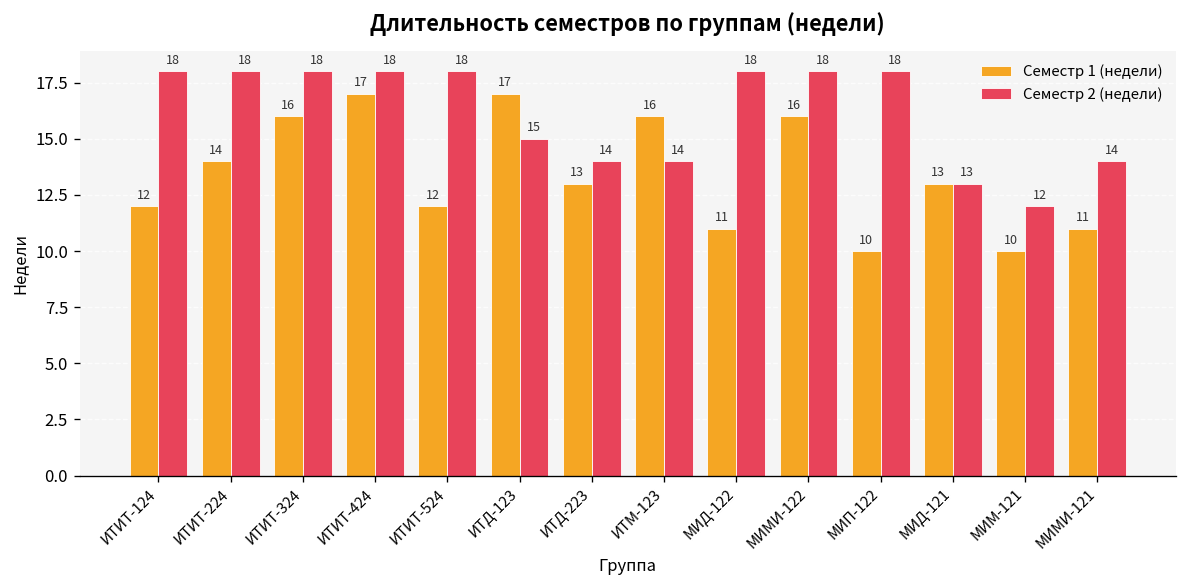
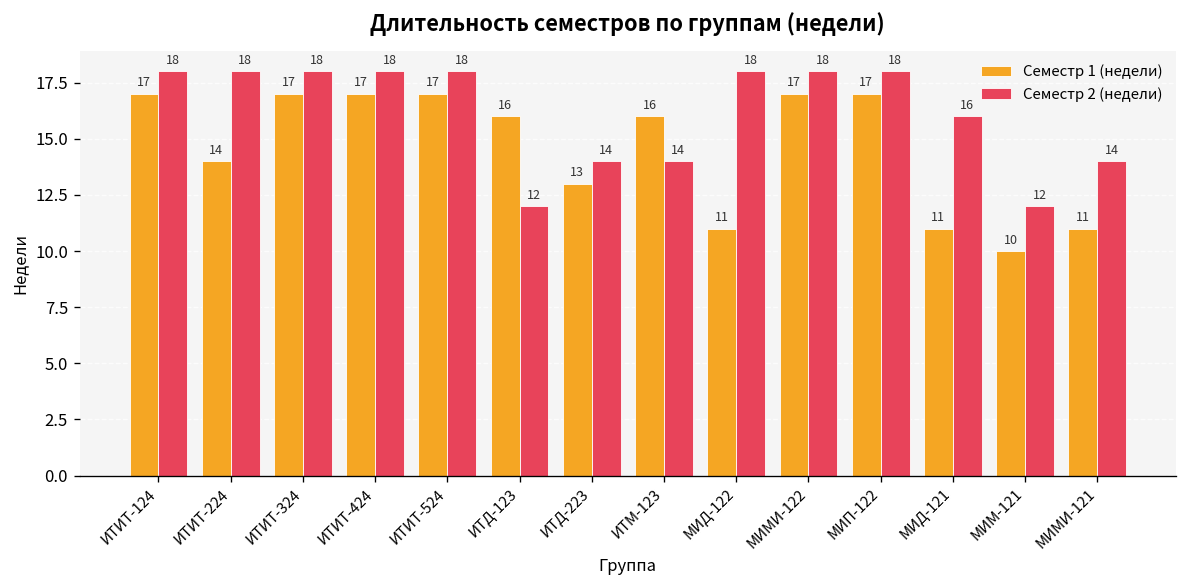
Семестр 1 (недели), ИТИТ-124: 12 -> 17
Семестр 1 (недели), ИТИТ-324: 16 -> 17
Семестр 1 (недели), ИТИТ-524: 12 -> 17
Семестр 1 (недели), ИТД-123: 17 -> 16
Семестр 2 (недели), ИТД-123: 15 -> 12
Семестр 1 (недели), МИМИ-122: 16 -> 17
Семестр 1 (недели), МИП-122: 10 -> 17
Семестр 1 (недели), МИД-121: 13 -> 11
Семестр 2 (недели), МИД-121: 13 -> 16
